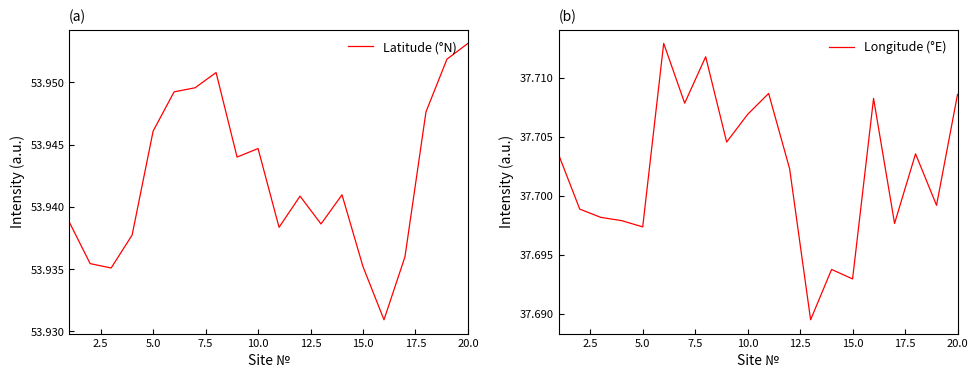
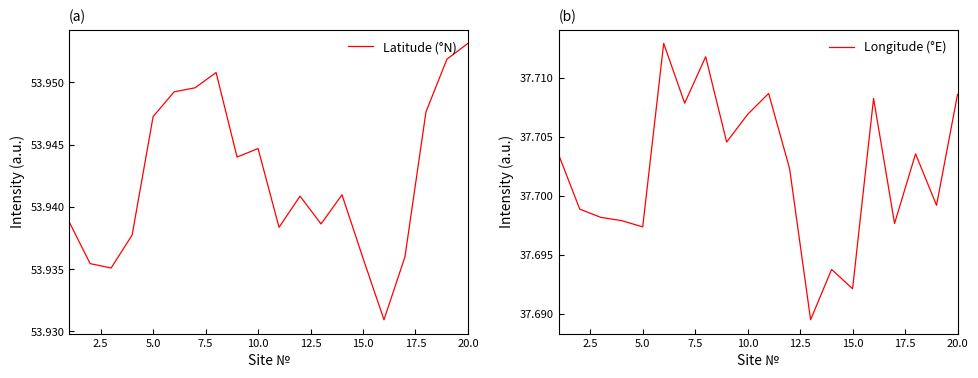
(a), 5.0: 53.9461 -> 53.9473
(a), 15.0: 53.9352 -> 53.9359
(b), 15.0: 37.6930 -> 37.6921
